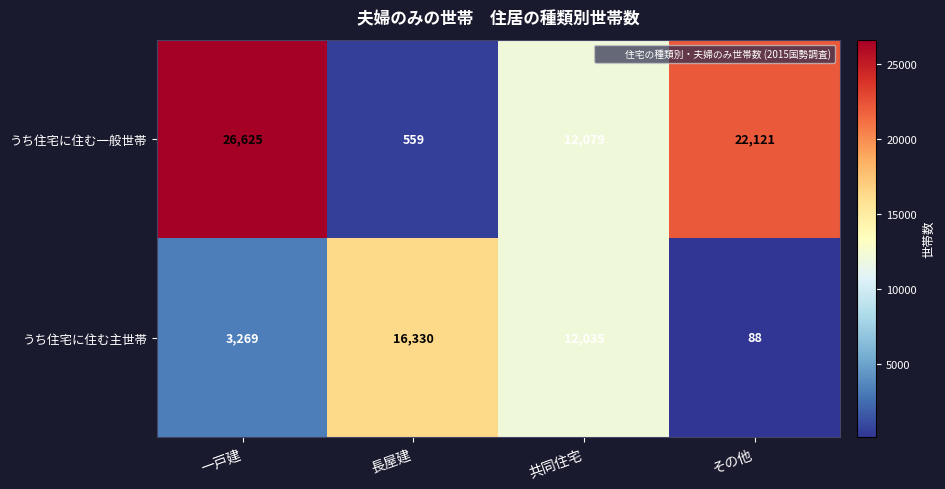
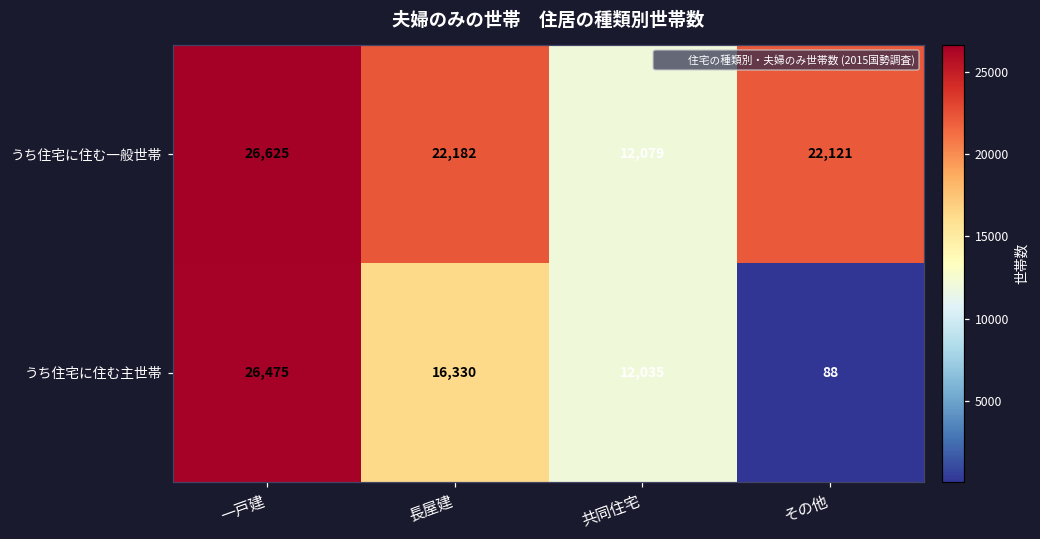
うち住宅に住む一般世帯, 長屋建: 559 -> 22,182
うち住宅に住む主世帯, 一戸建: 3,269 -> 26,475
